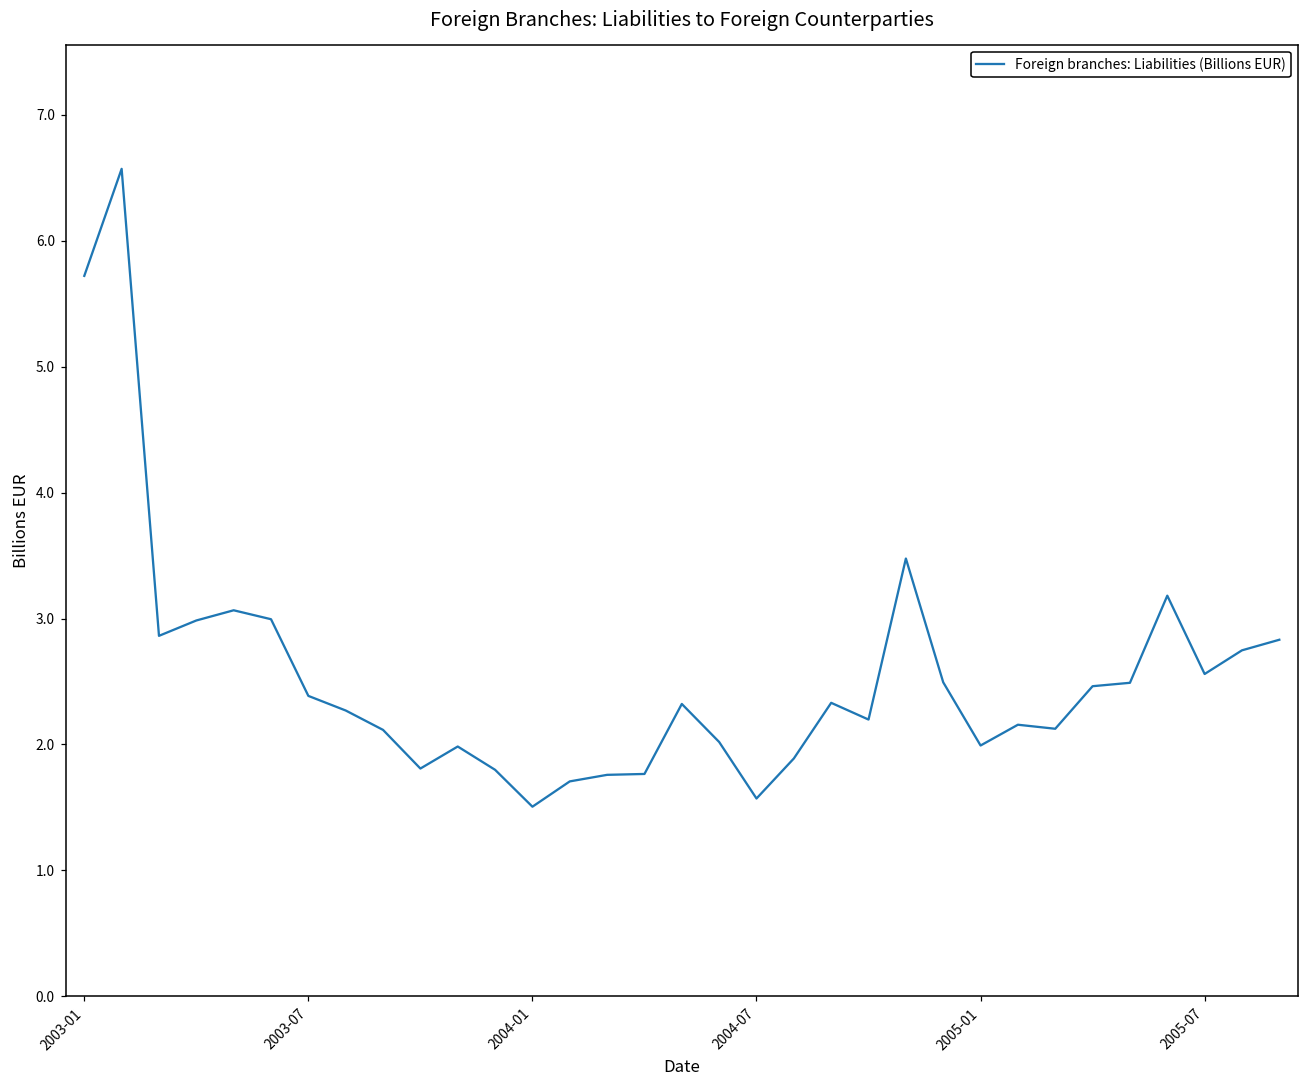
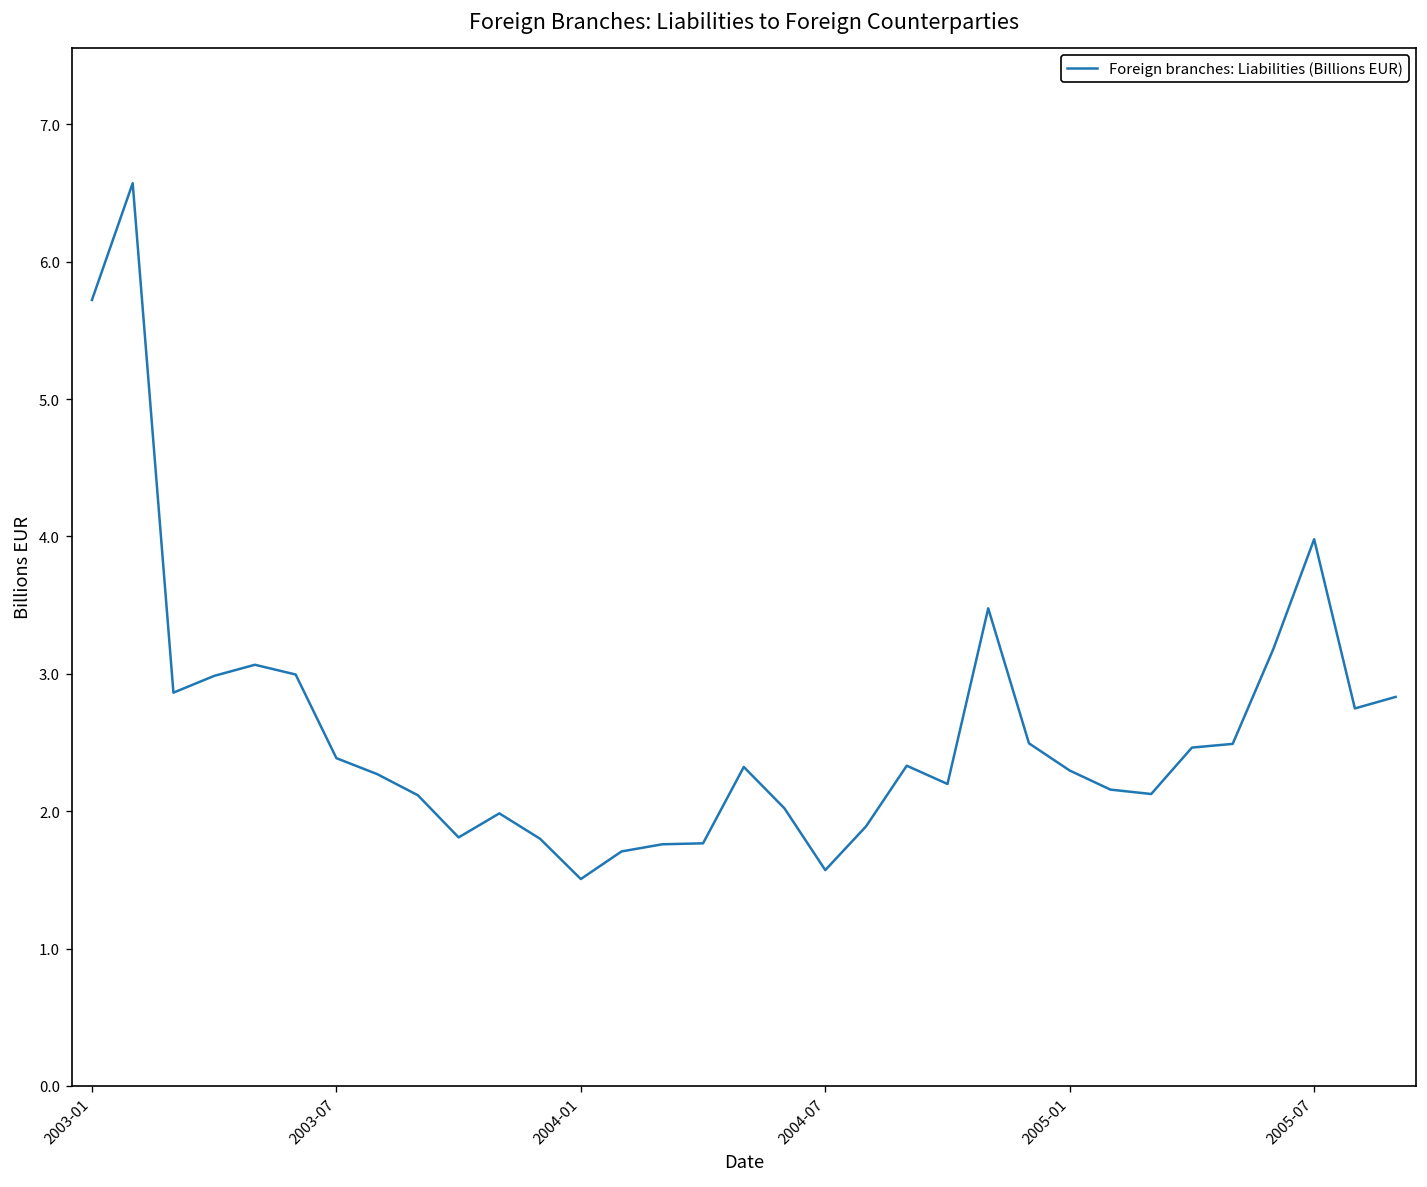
2005-01: 1.99 -> 2.30
2005-07: 2.56 -> 3.98
